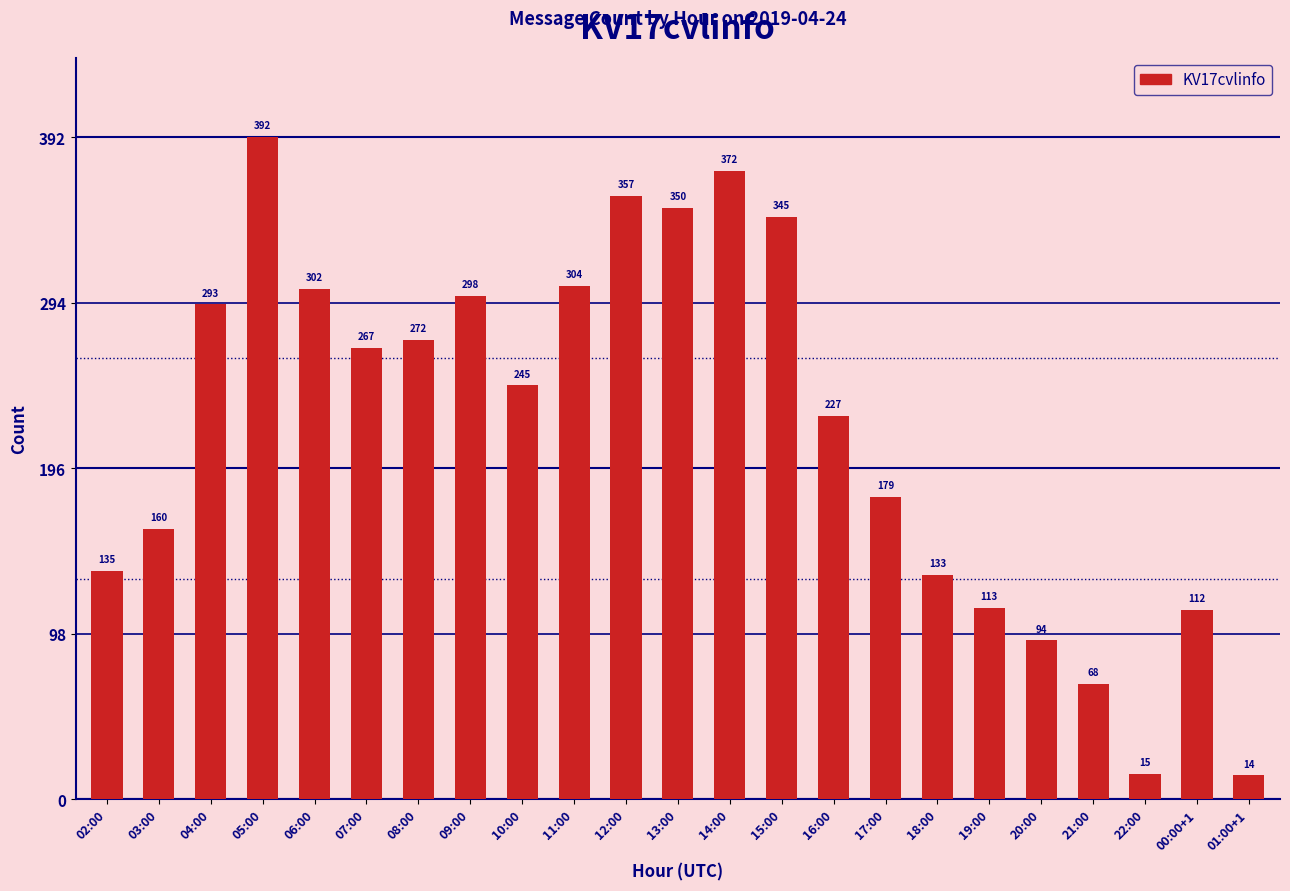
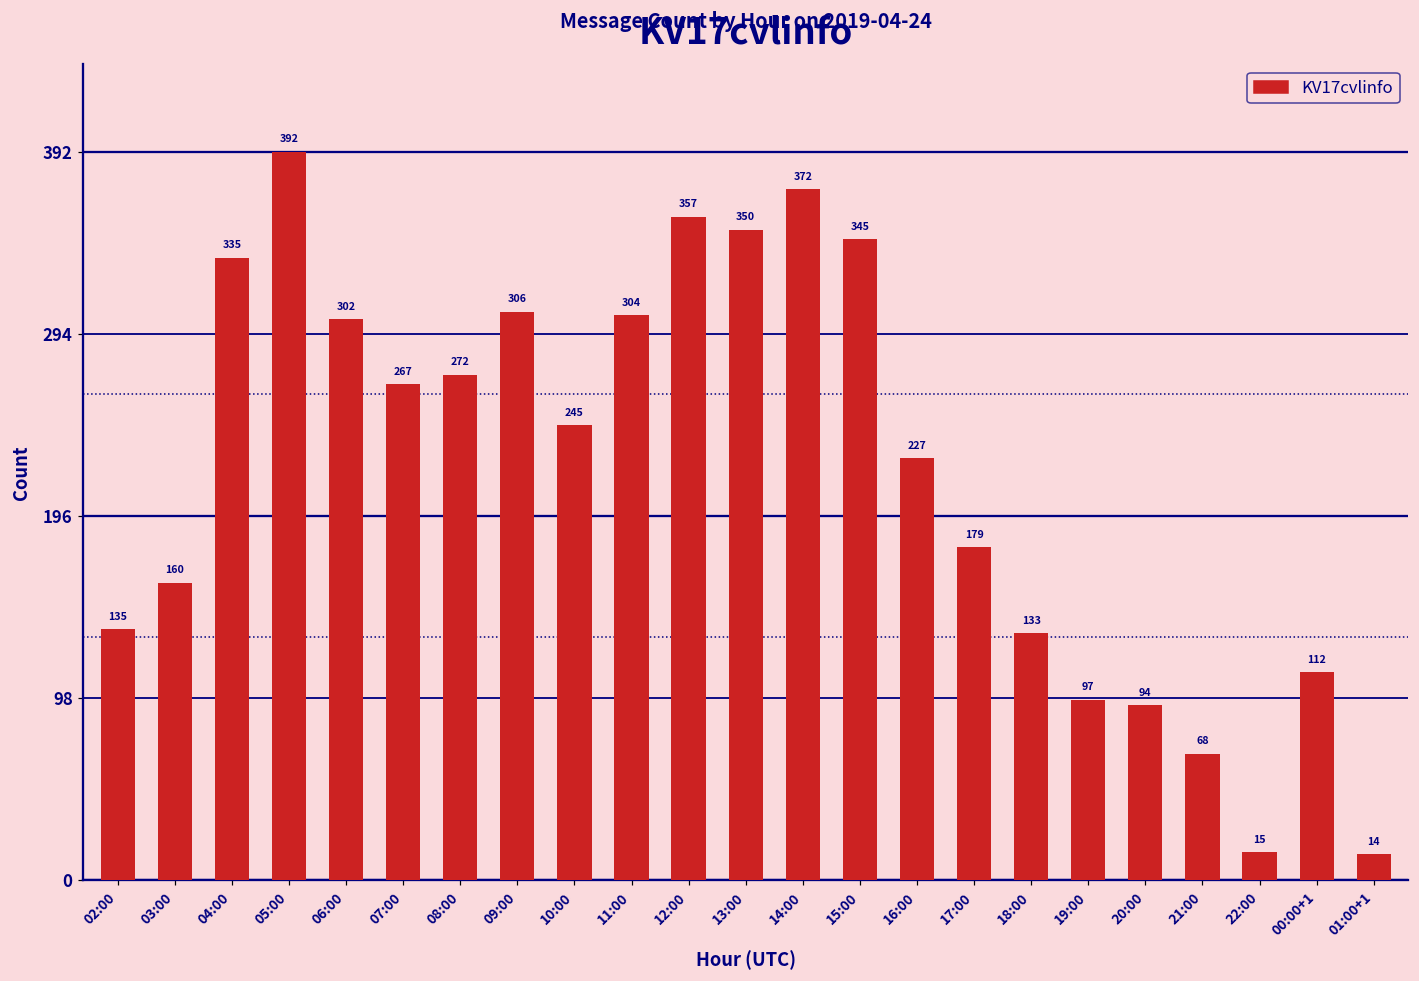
04:00: 293 -> 335
09:00: 298 -> 306
19:00: 113 -> 97
